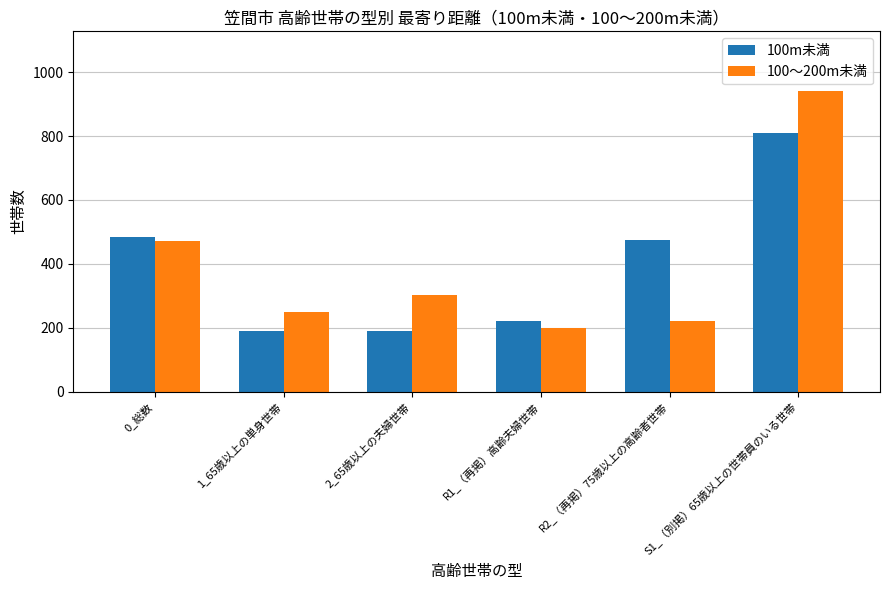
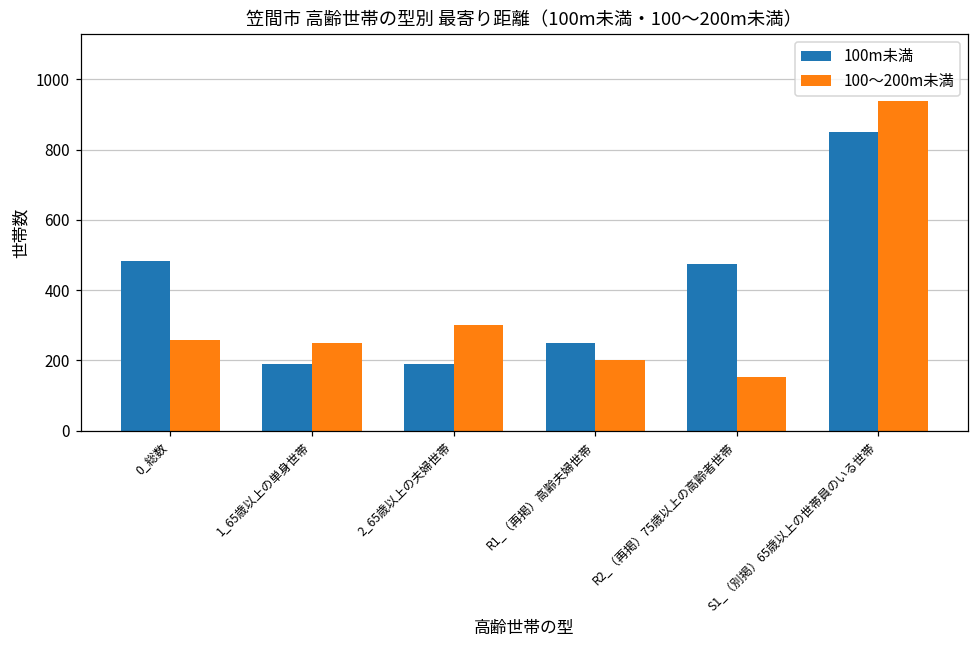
100～200m未満, 0_総数: 470 -> 260
100m未満, R1_（再掲）高齢夫婦世帯: 220 -> 250
100～200m未満, R2_（再掲）75歳以上の高齢者世帯: 220 -> 150
100m未満, S1_（別掲）65歳以上の世帯員のいる世帯: 810 -> 850
